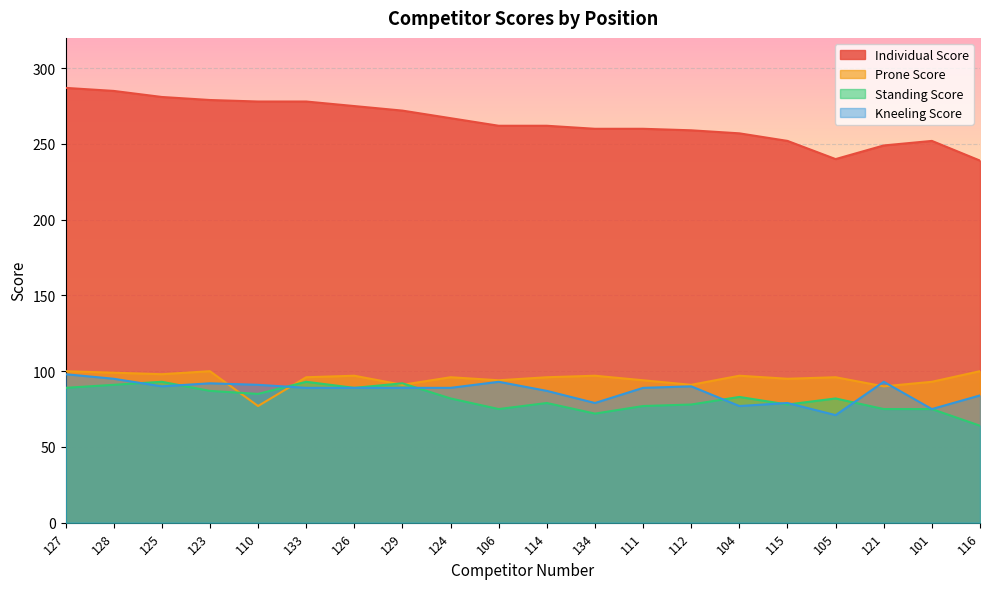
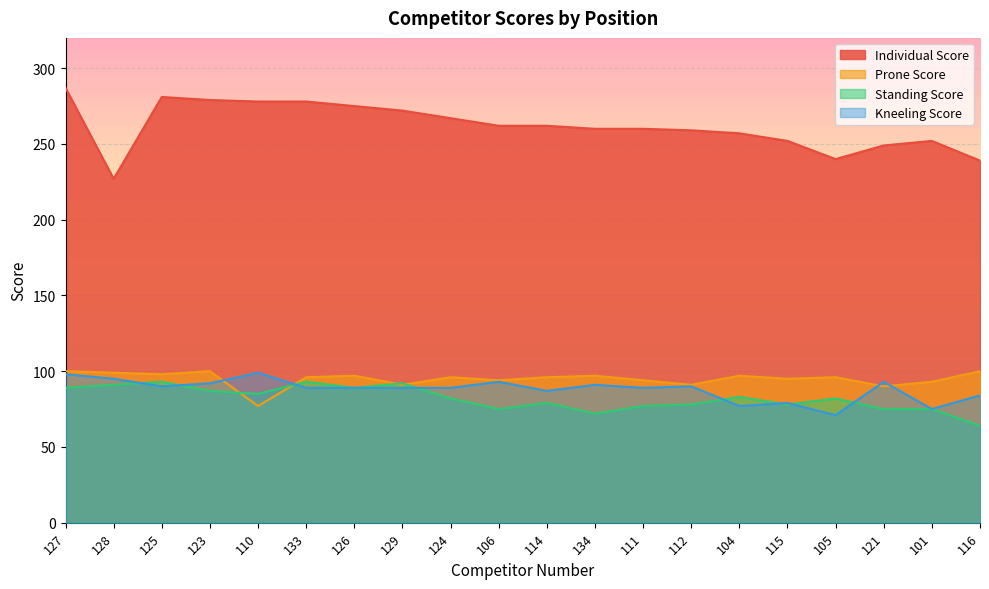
Individual Score, 128: 285 -> 227
Kneeling Score, 110: 91 -> 99
Kneeling Score, 134: 79 -> 91
